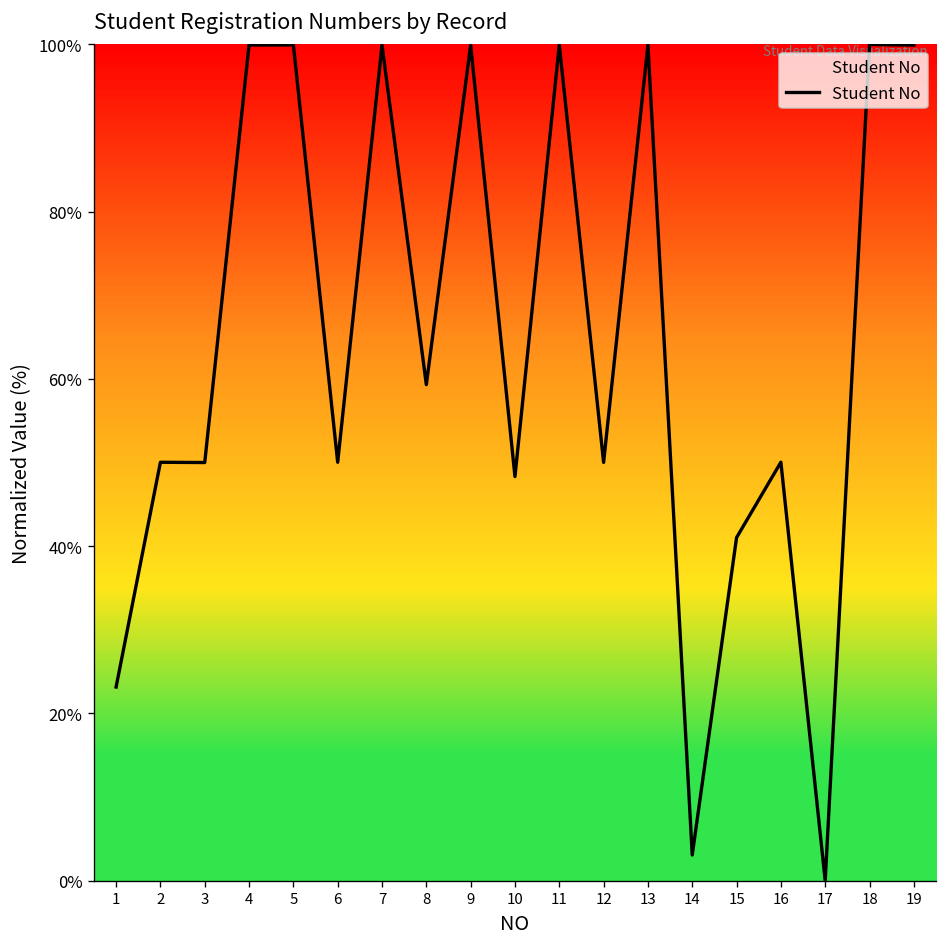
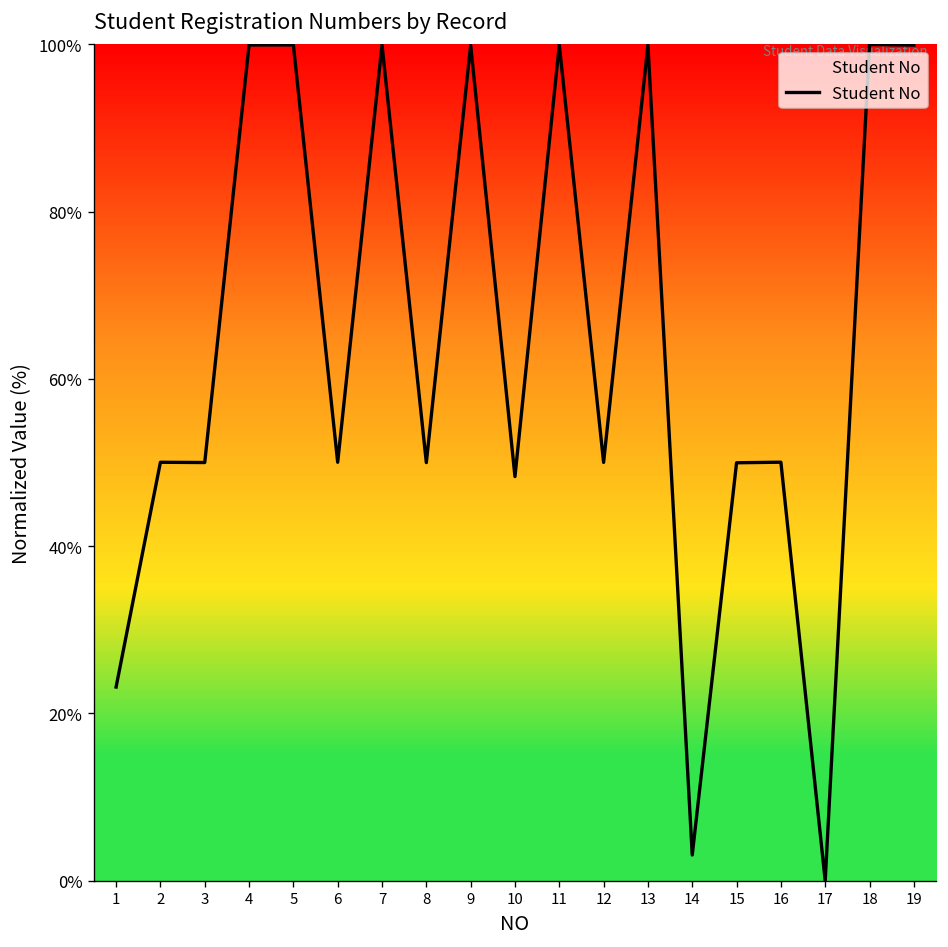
8: 59% -> 50%
15: 41% -> 50%
